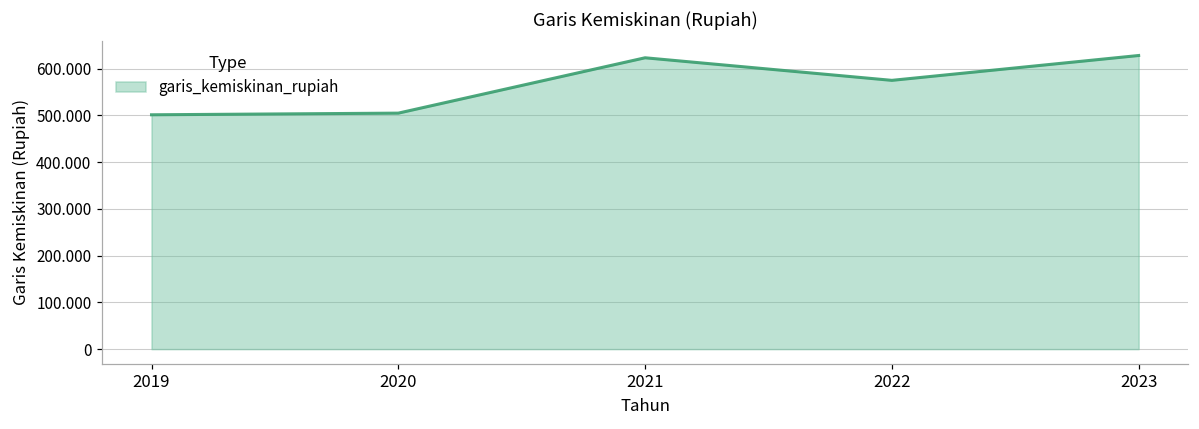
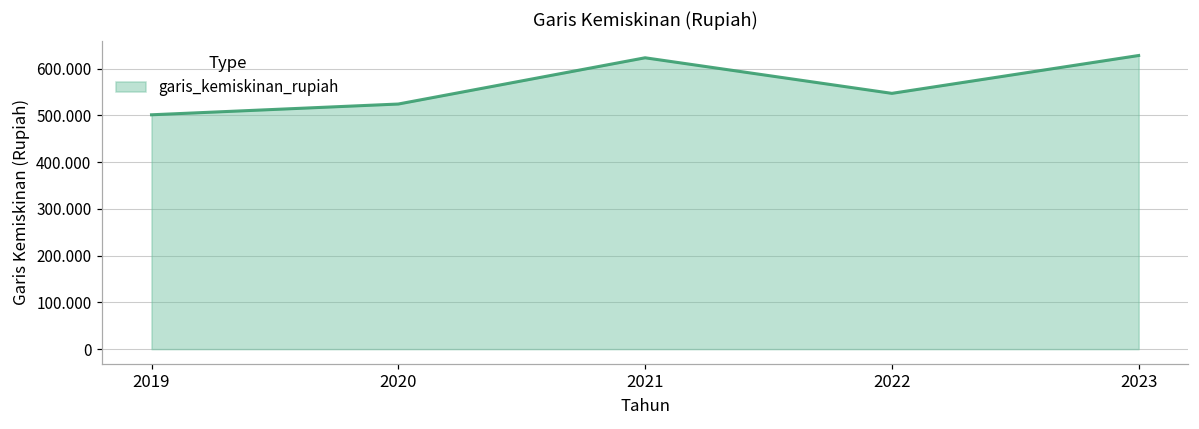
2020: 510 -> 520
2022: 580 -> 550
